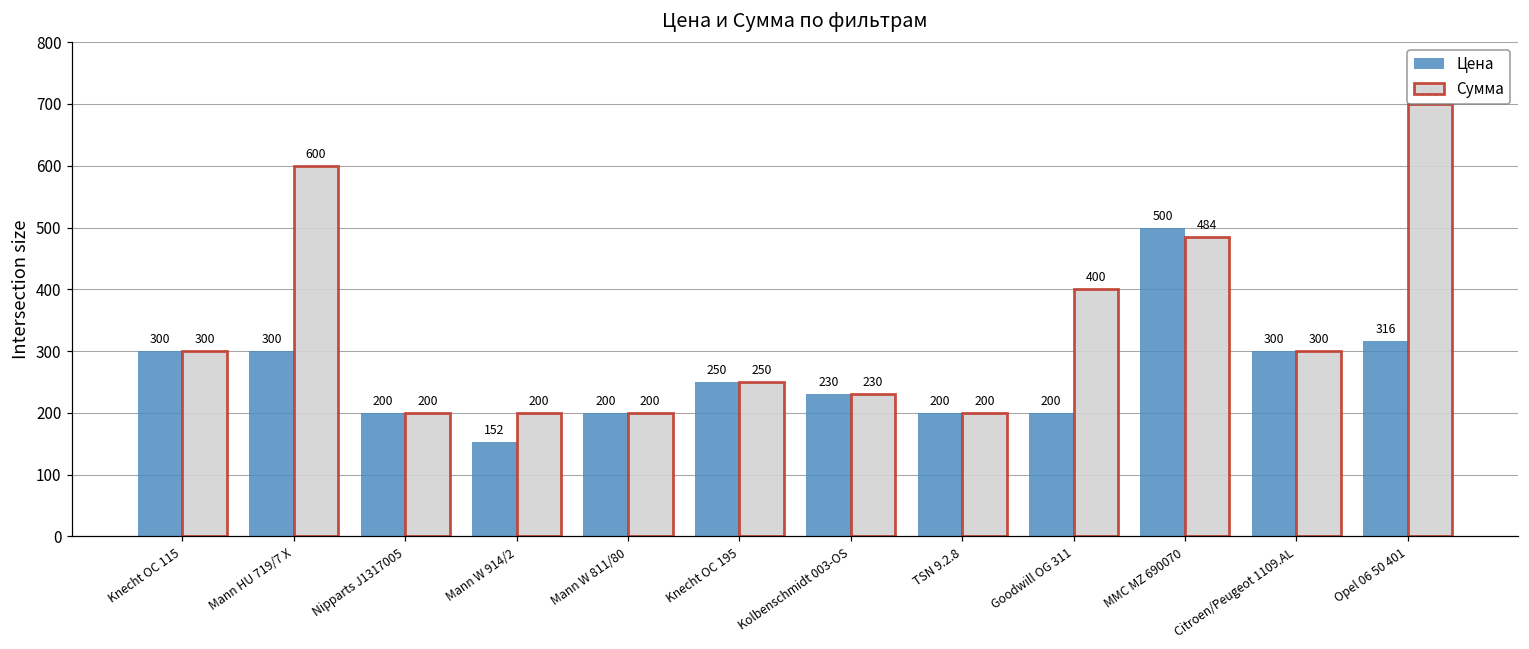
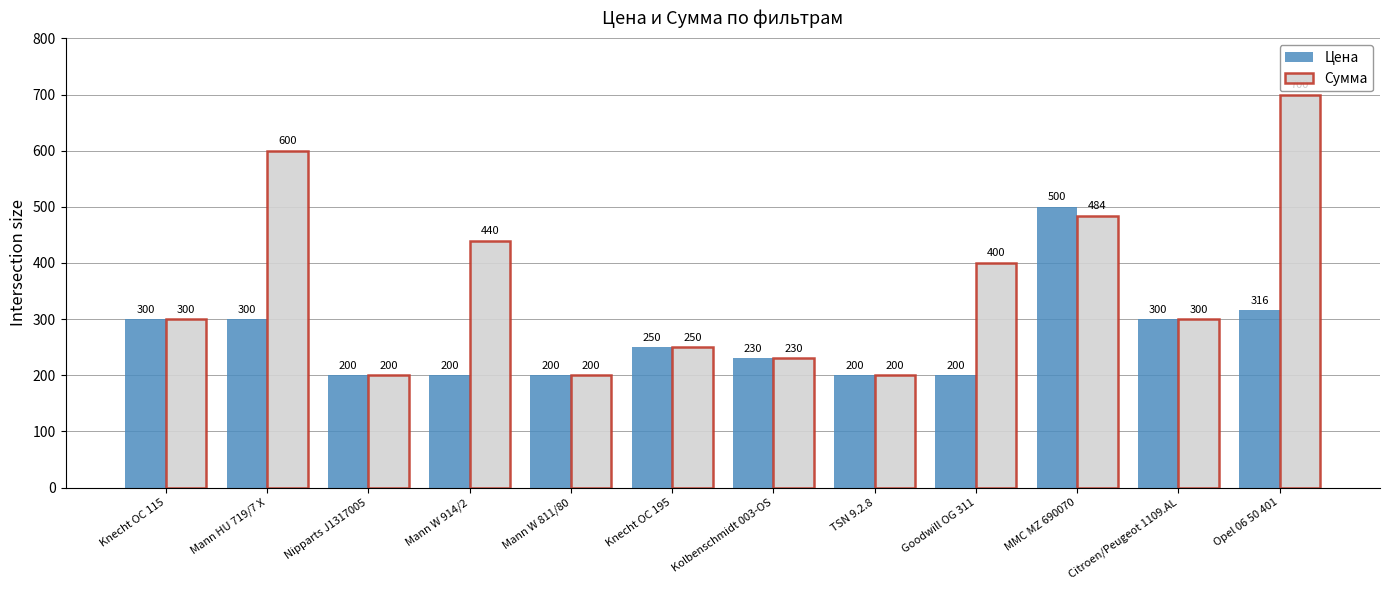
Цена, Mann W 914/2: 152 -> 200
Сумма, Mann W 914/2: 200 -> 440
